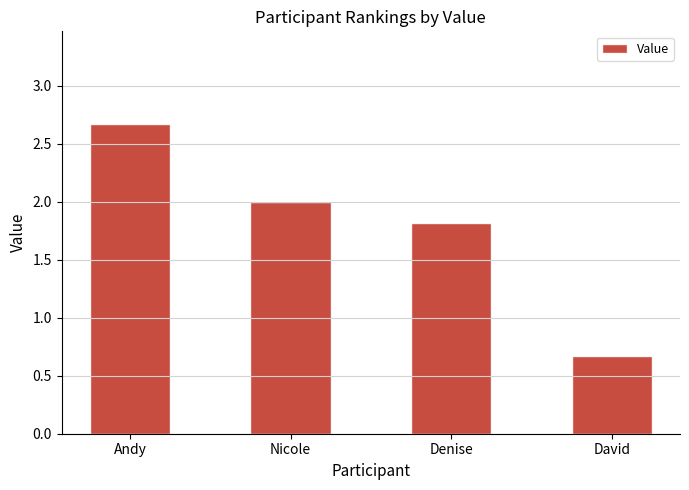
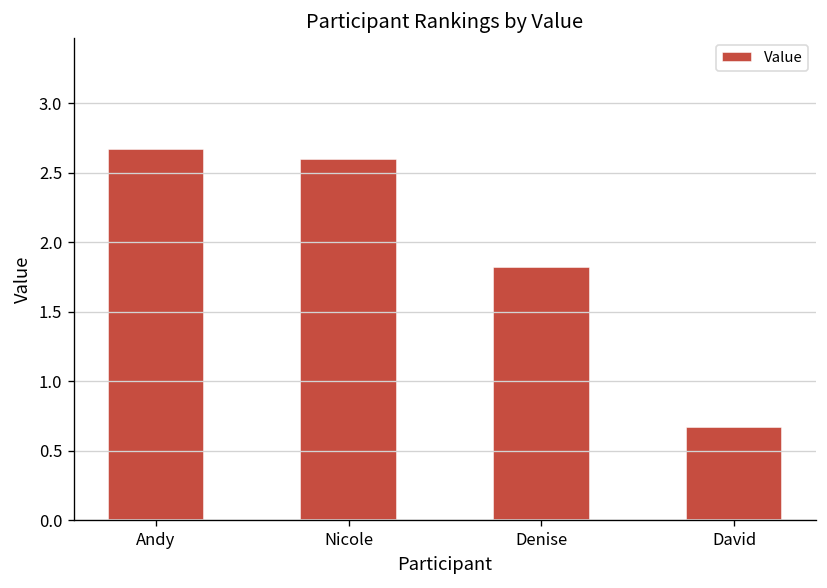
Nicole: 2.0 -> 2.6
